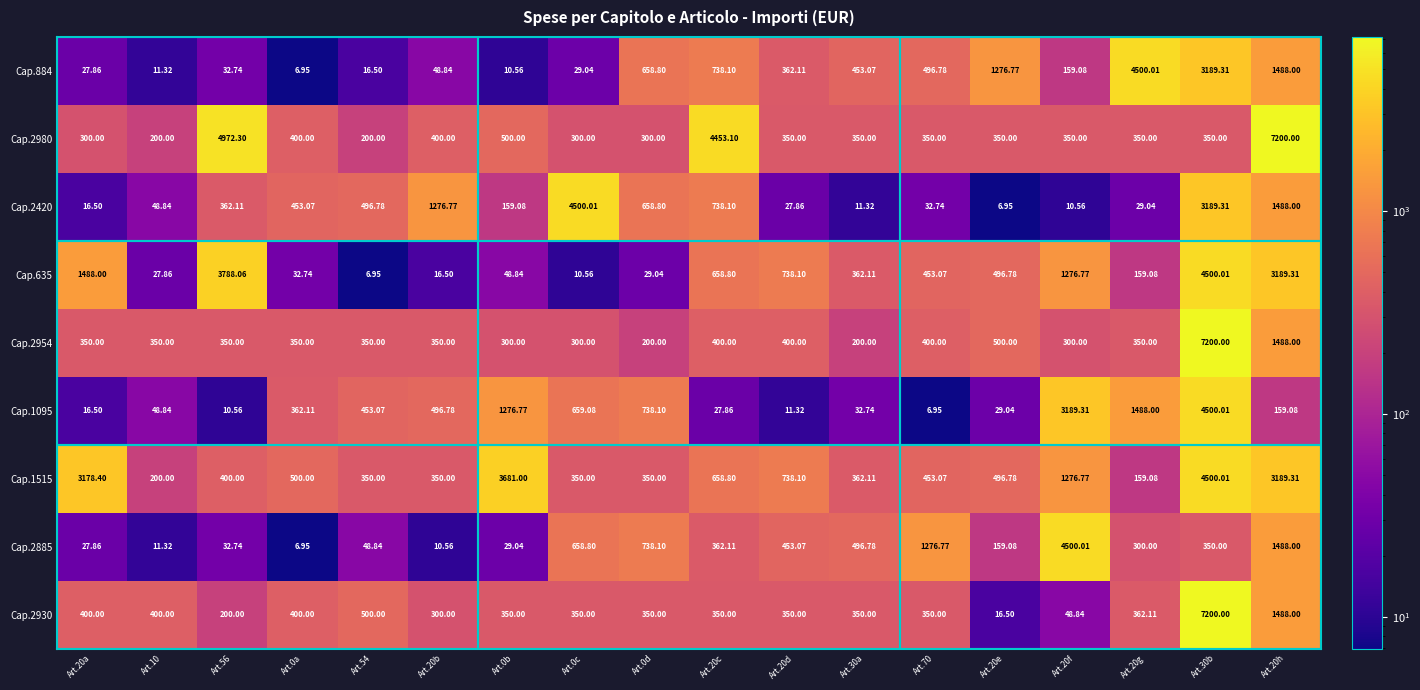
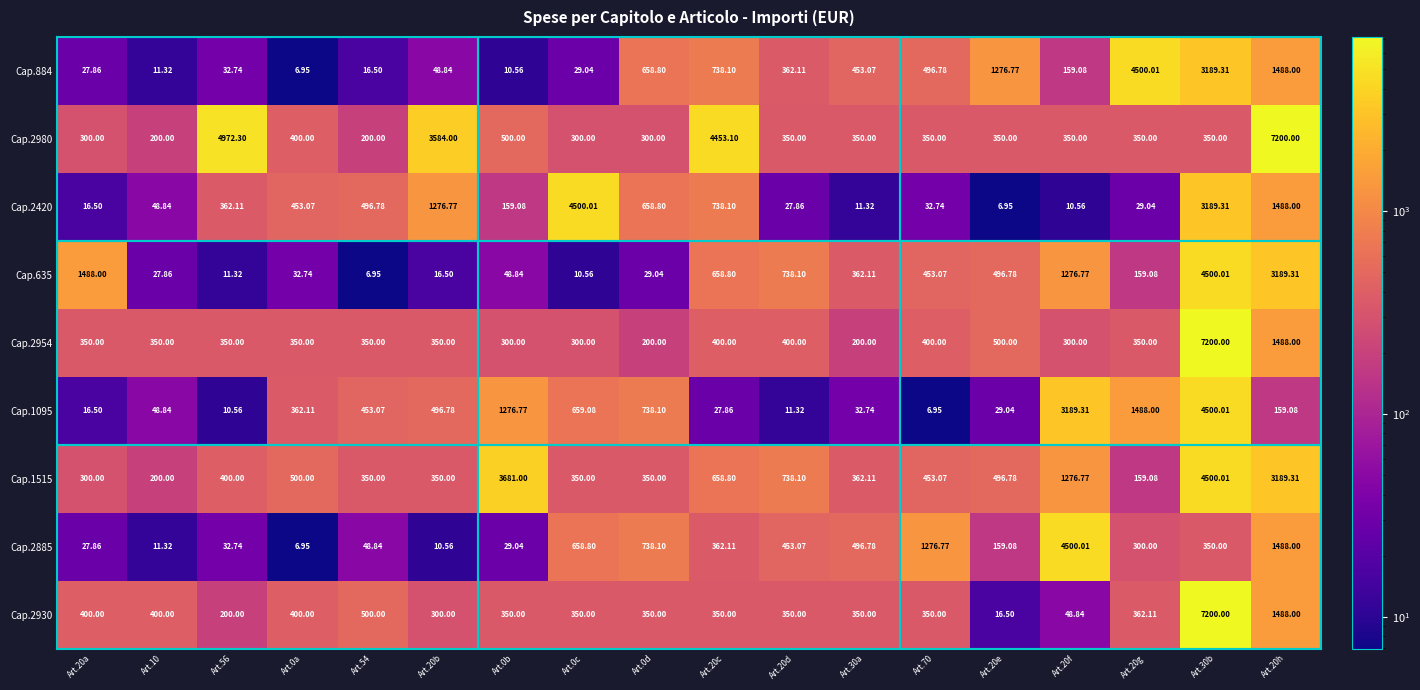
Cap.2980, Art.20b: 400.00 -> 3584.00
Cap.635, Art.56: 3788.06 -> 11.32
Cap.1515, Art.20a: 3178.40 -> 300.00
